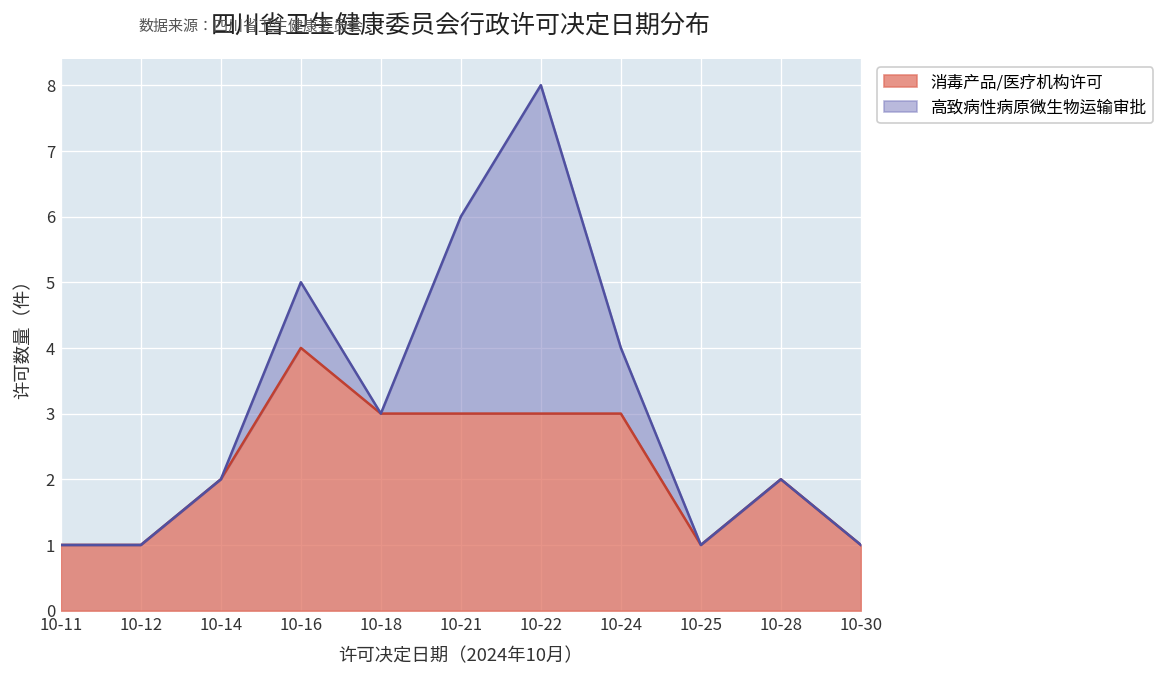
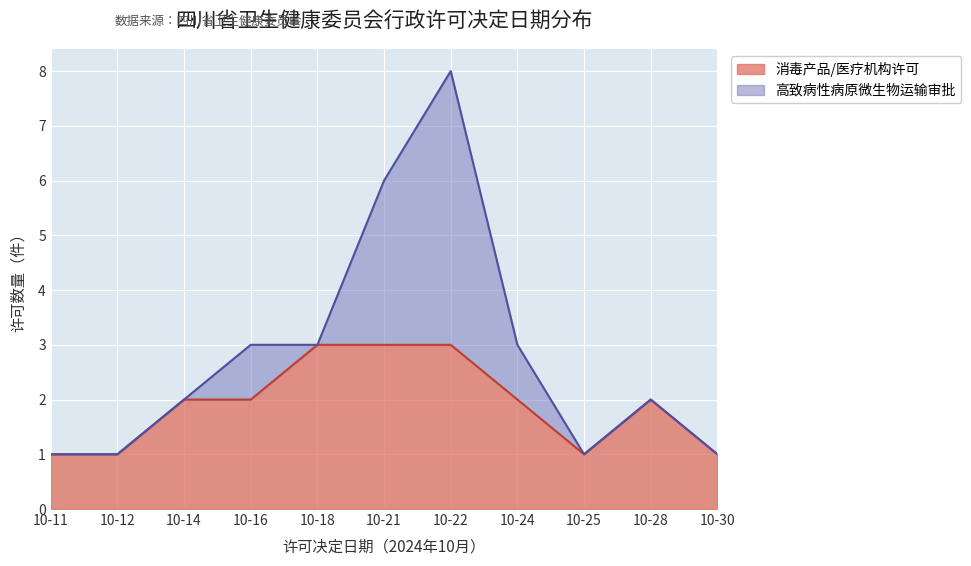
消毒产品/医疗机构许可, 10-16: 4 -> 2
消毒产品/医疗机构许可, 10-24: 3 -> 2
